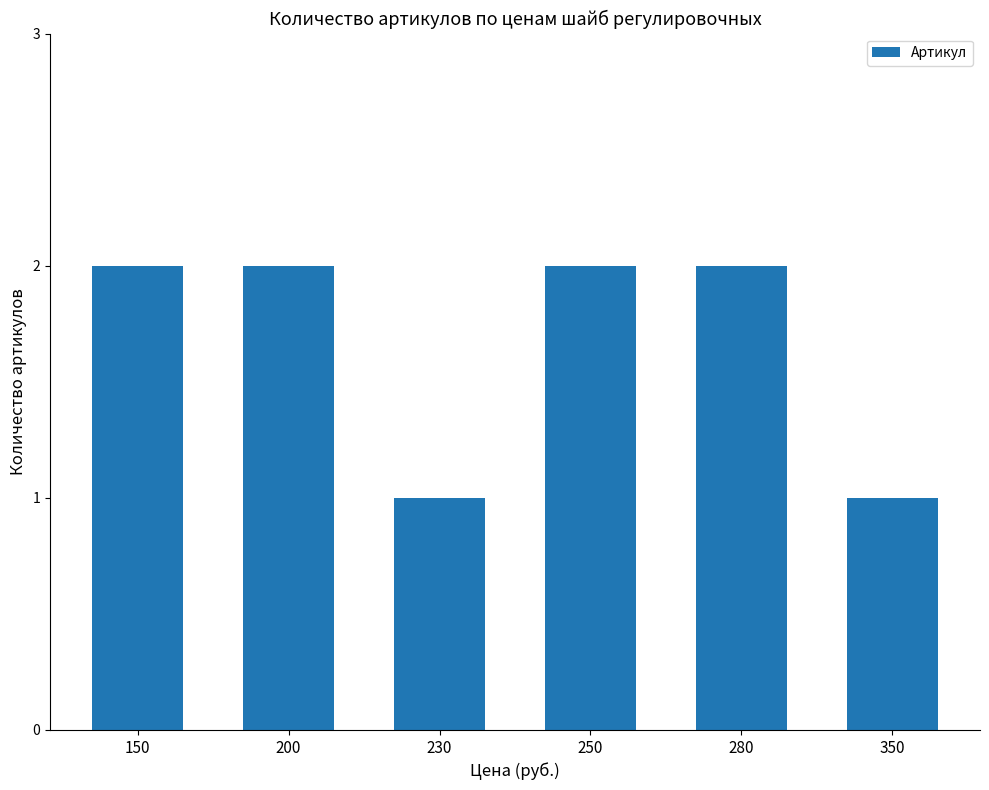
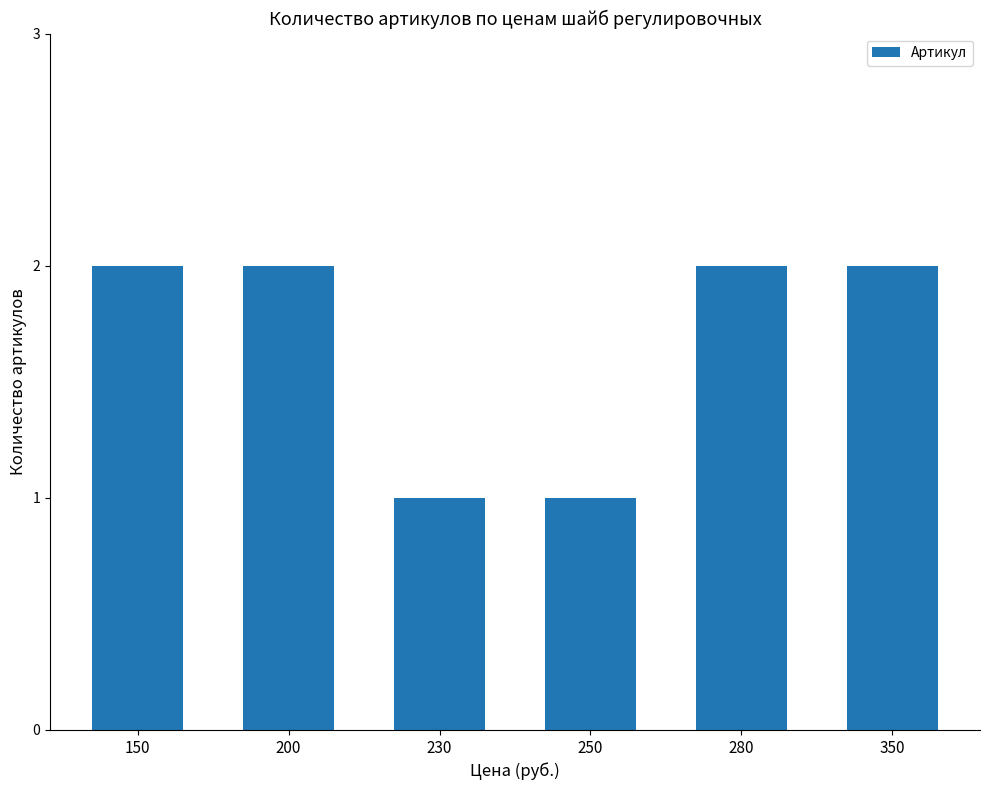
250: 2 -> 1
350: 1 -> 2
